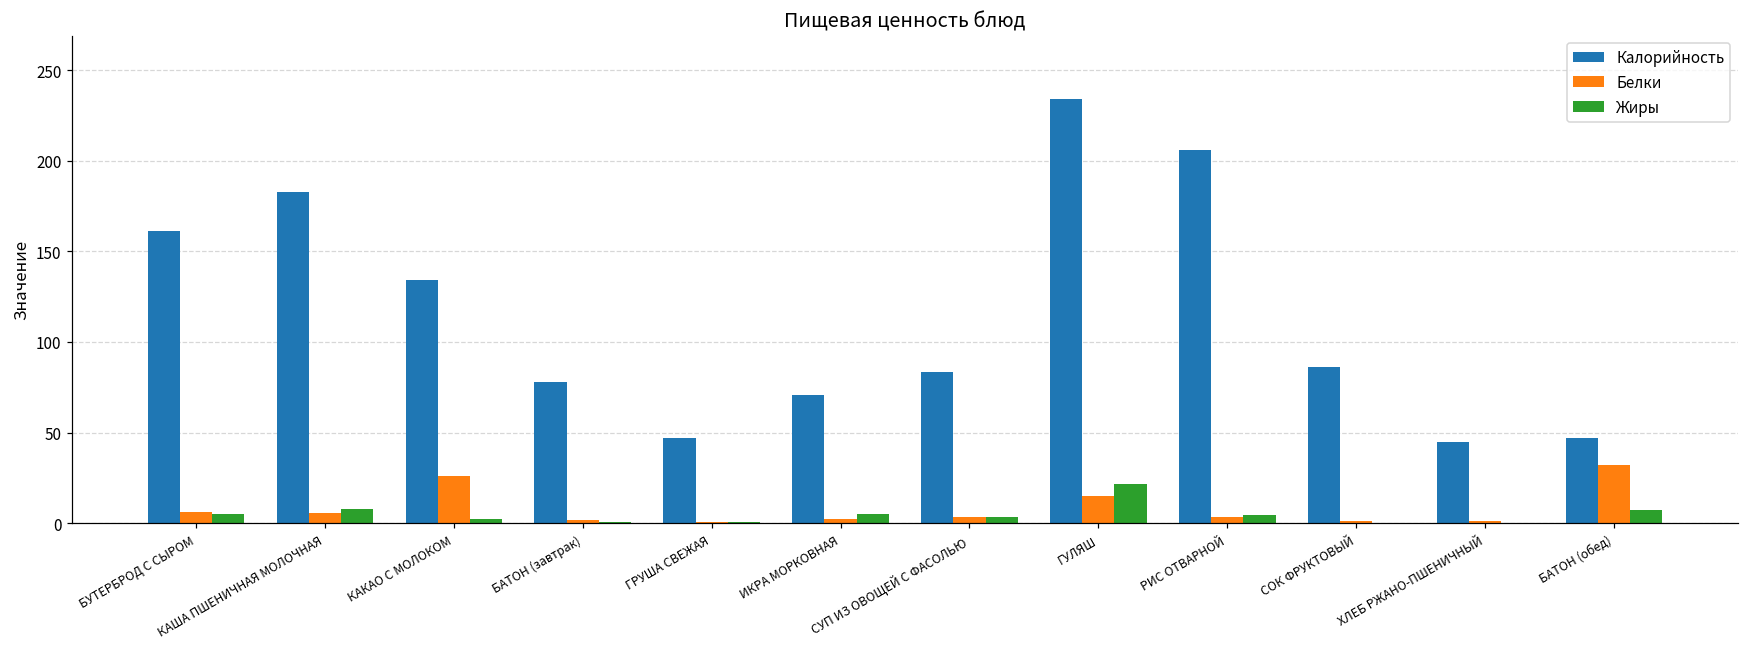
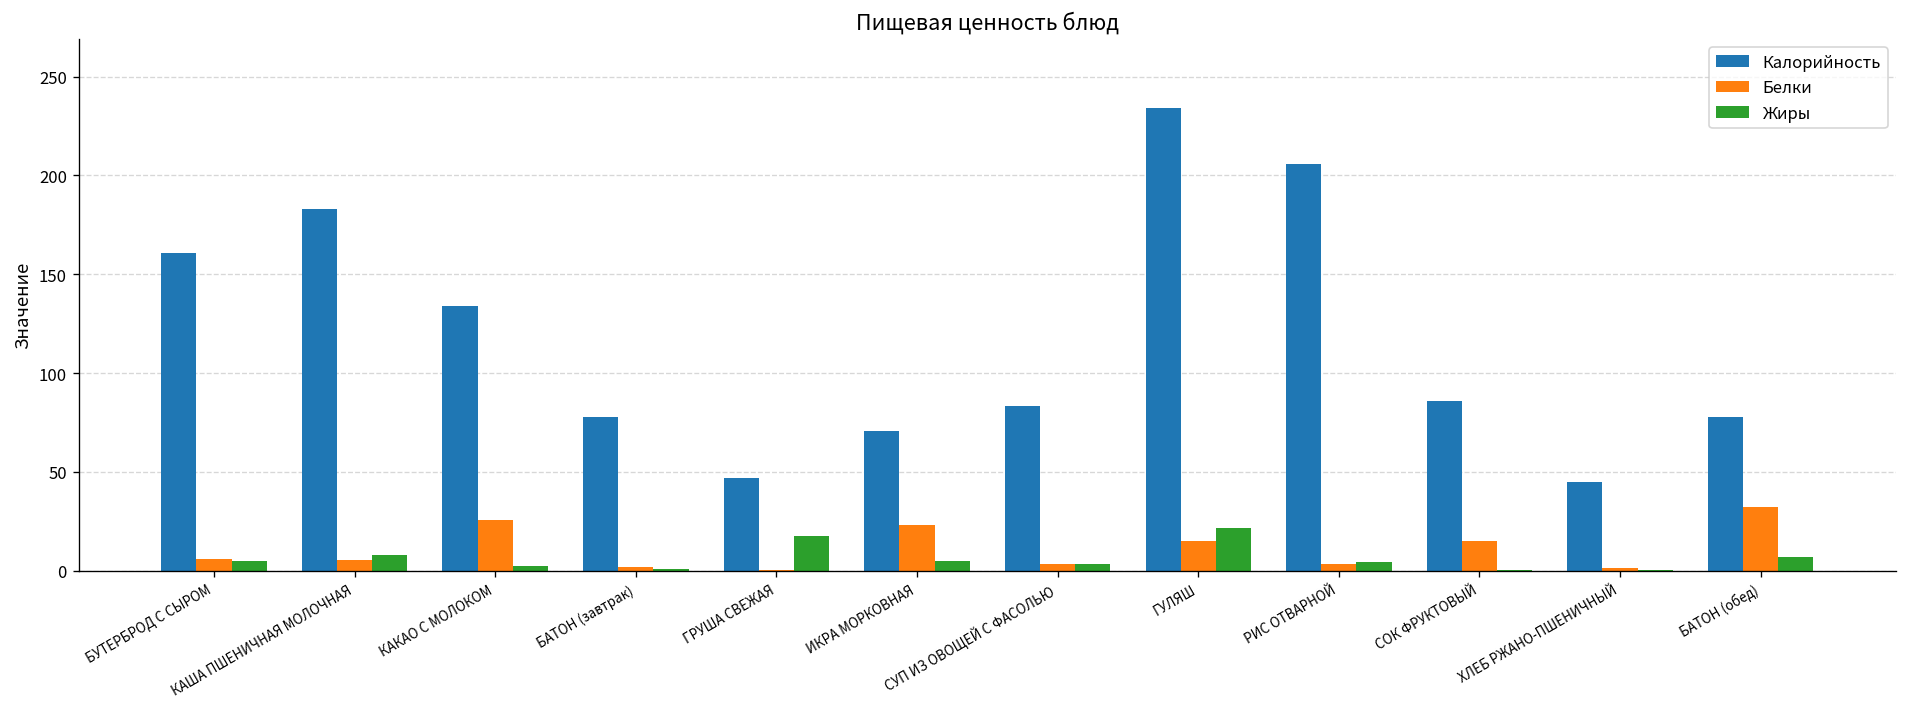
Жиры, ГРУША СВЕЖАЯ: 0 -> 18
Белки, ИКРА МОРКОВНАЯ: 2 -> 23
Белки, СОК ФРУКТОВЫЙ: 1 -> 15
Калорийность, БАТОН (обед): 47 -> 78
